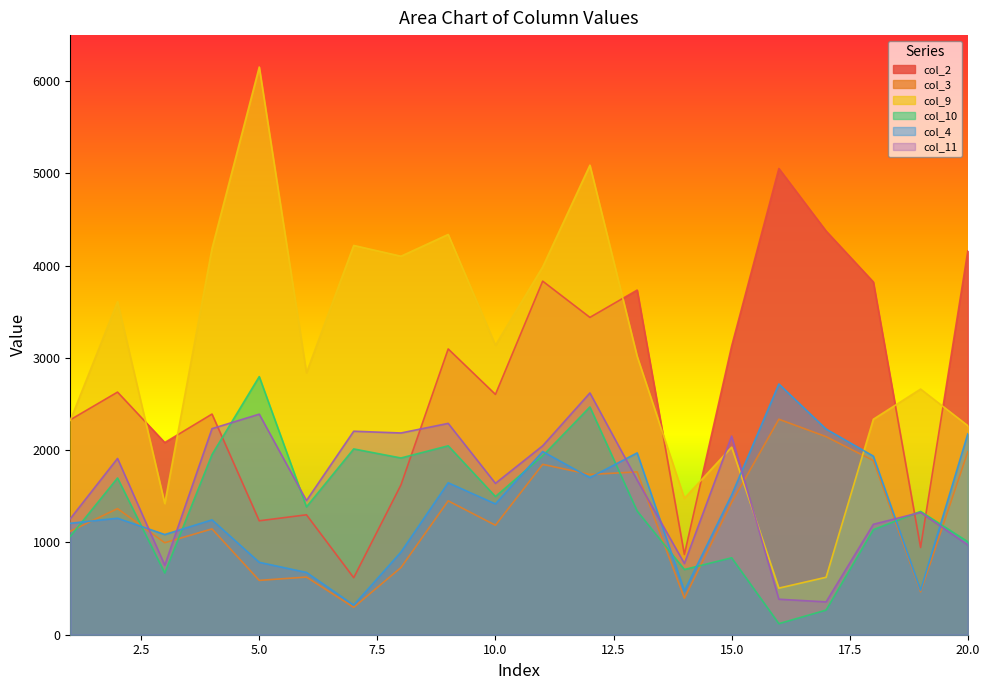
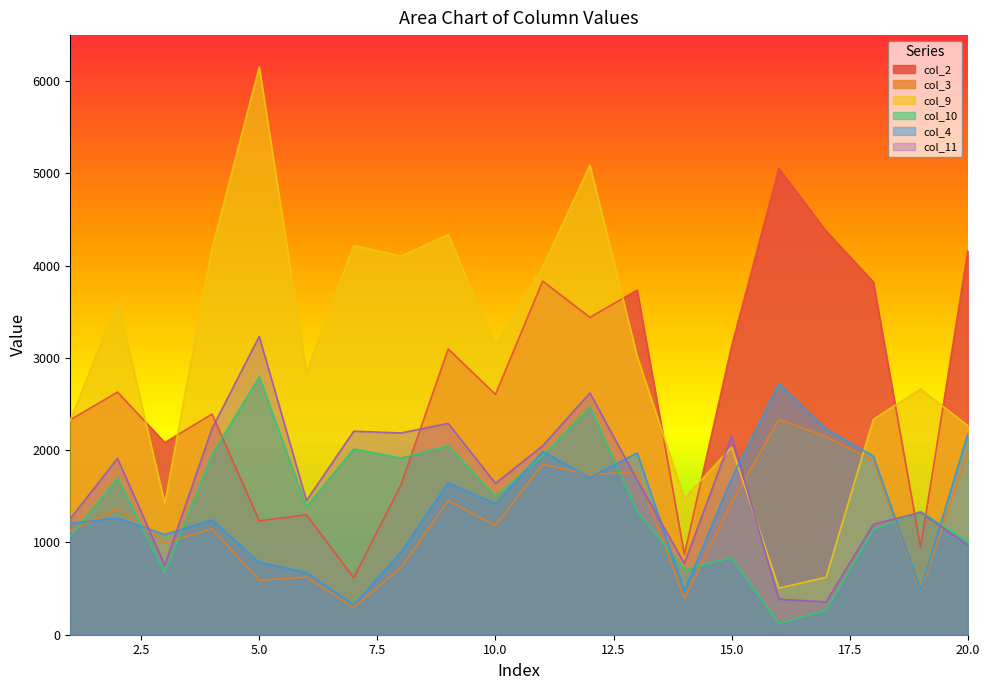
col_11, 5.0: 2400 -> 3200
col_4, 15.0: 1500 -> 1700
